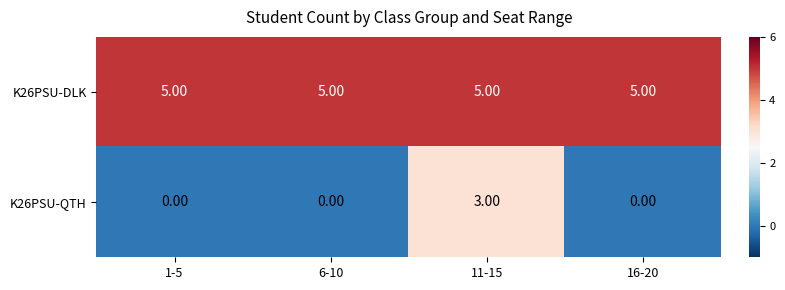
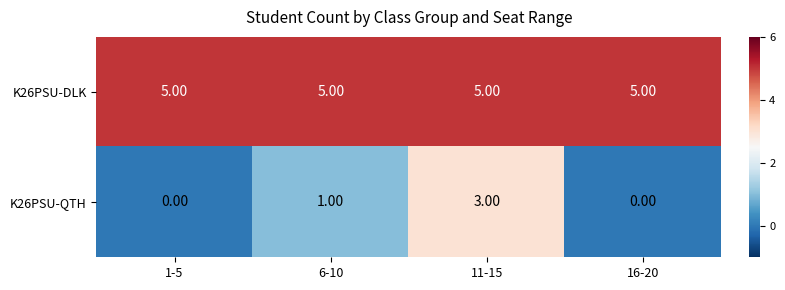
K26PSU-QTH, 6-10: 0.00 -> 1.00
